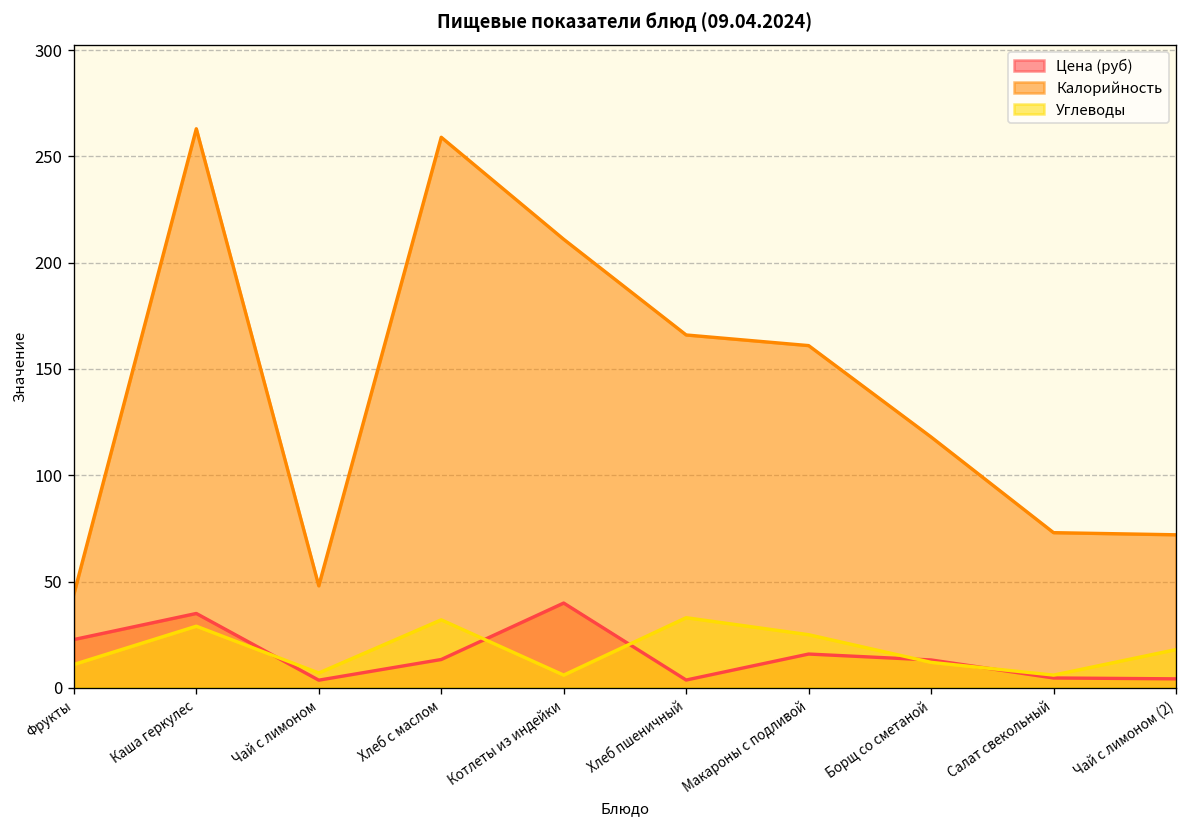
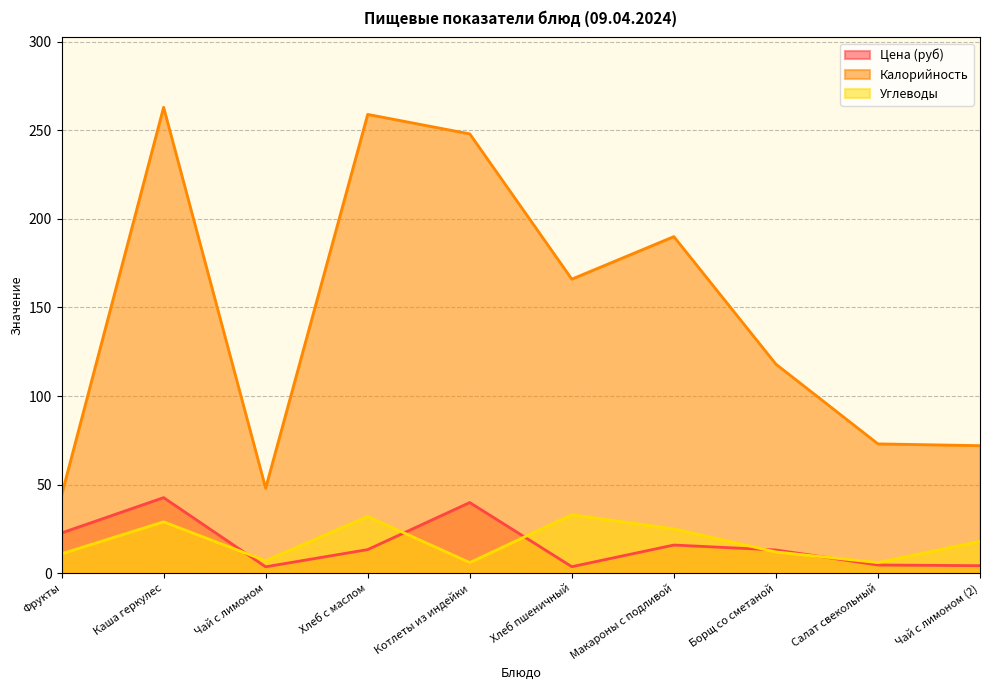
Цена (руб), Каша геркулес: 35 -> 43
Калорийность, Котлеты из индейки: 211 -> 248
Калорийность, Макароны с подливой: 161 -> 190
